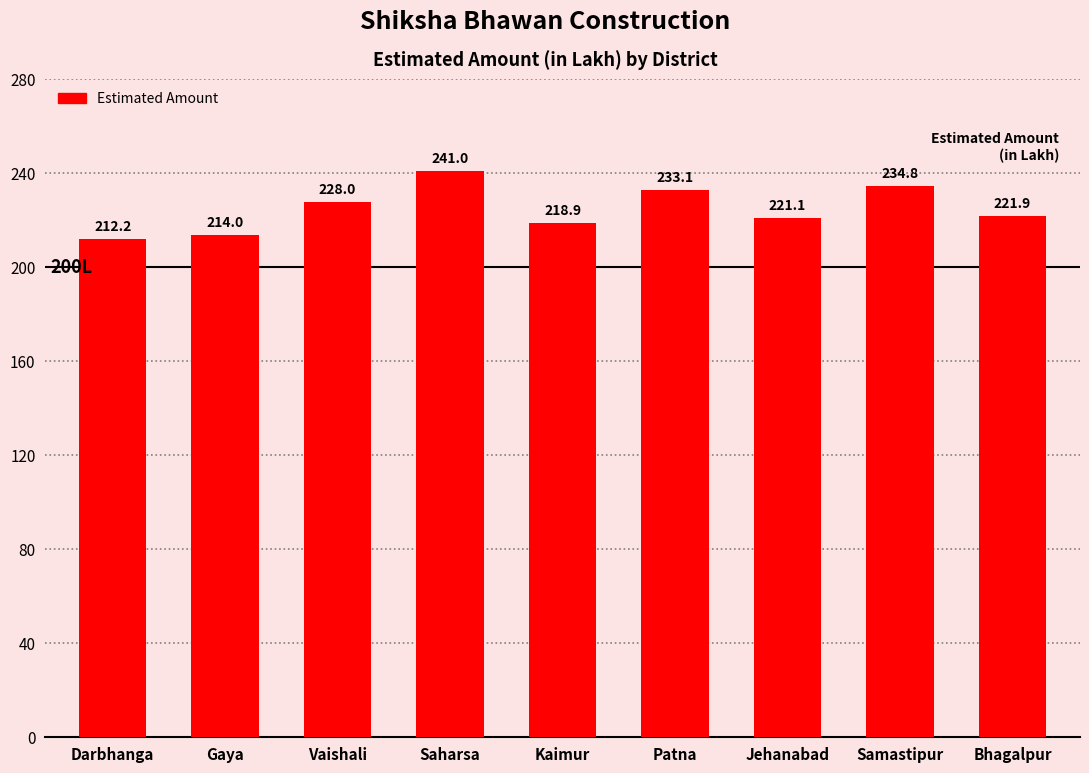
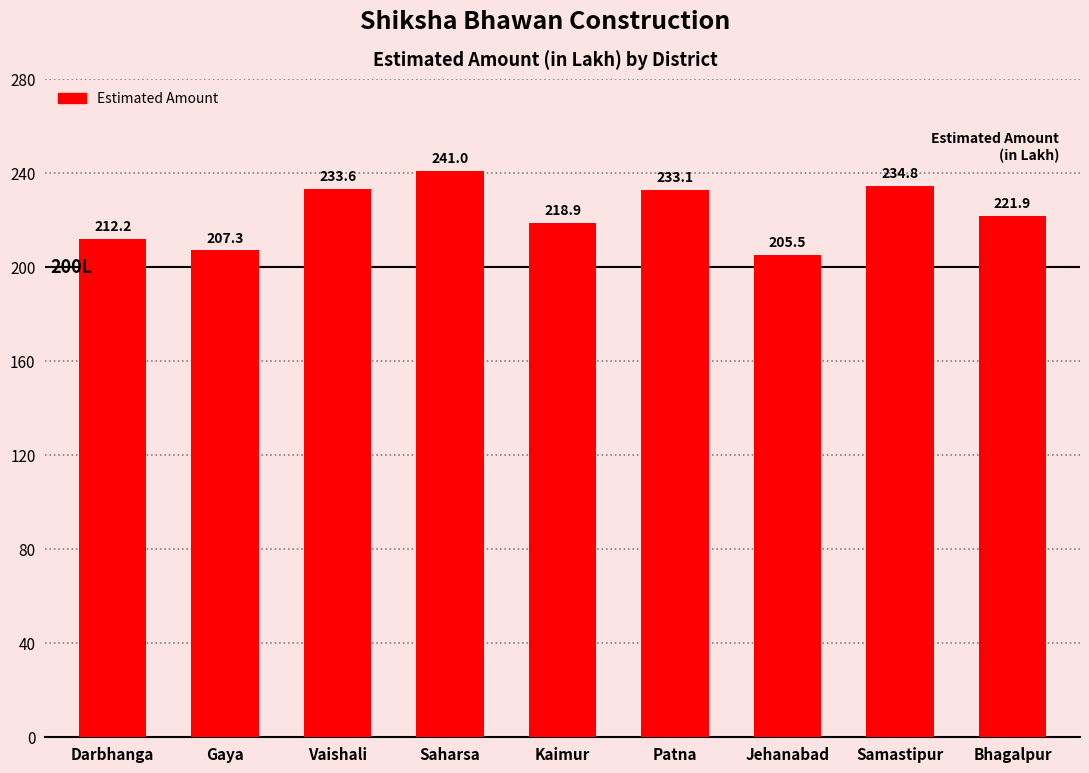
Gaya: 214.0 -> 207.3
Vaishali: 228.0 -> 233.6
Jehanabad: 221.1 -> 205.5
